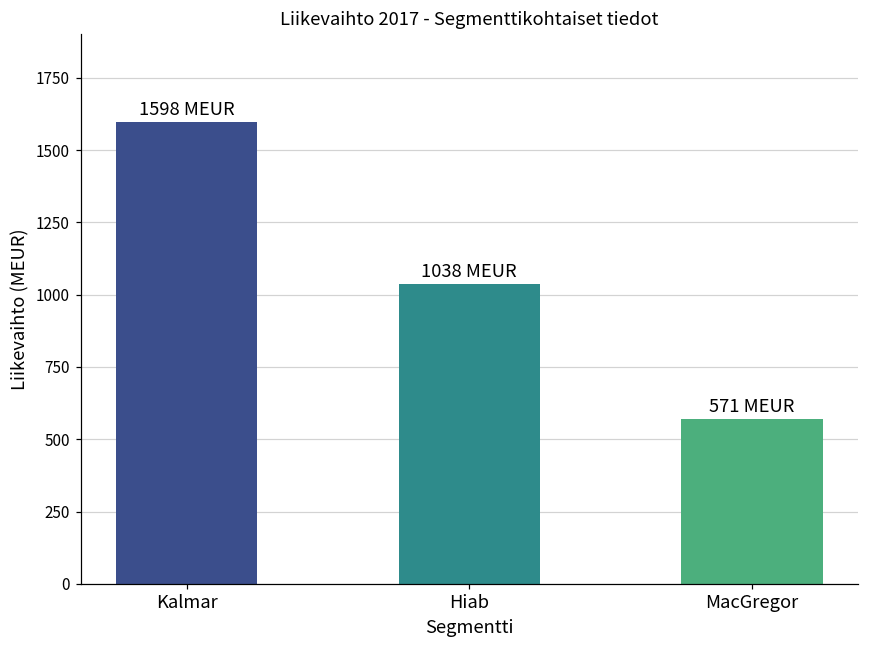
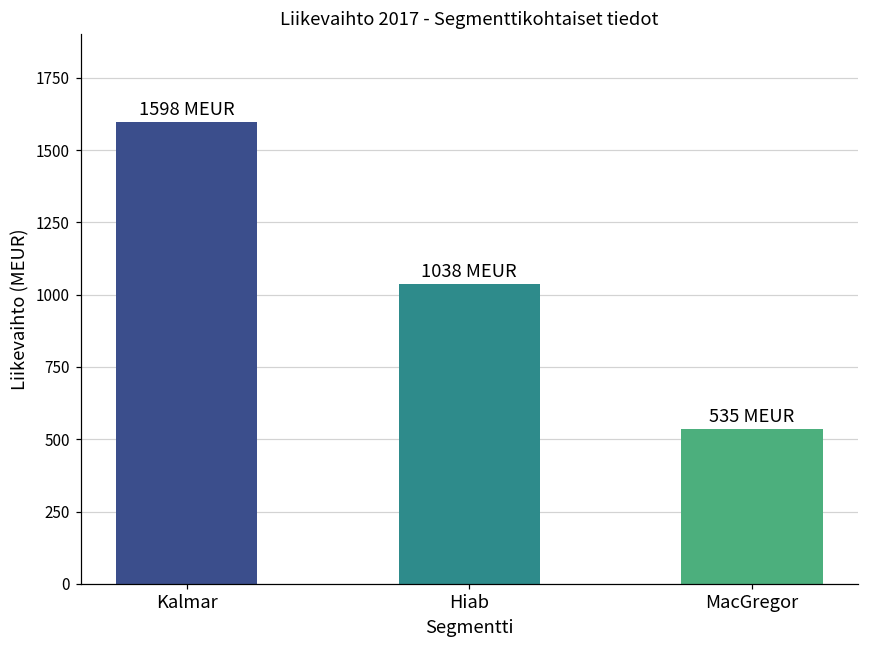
MacGregor: 571 -> 535
